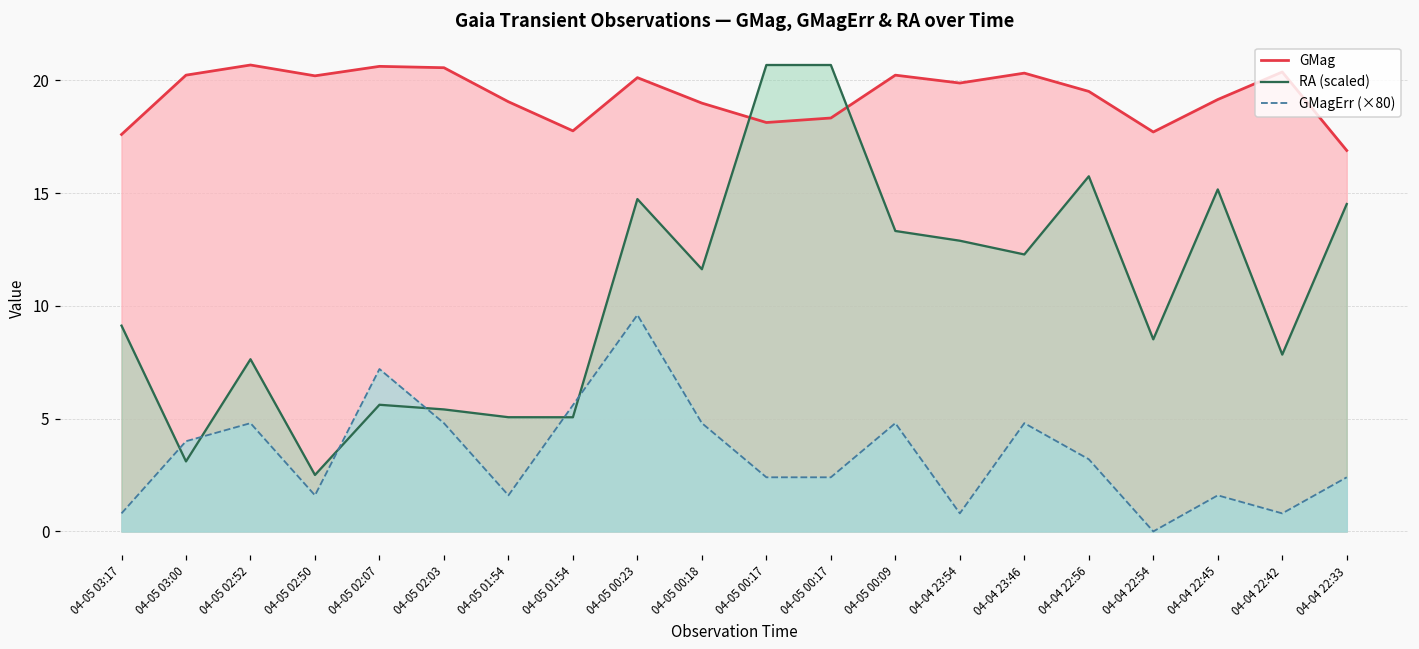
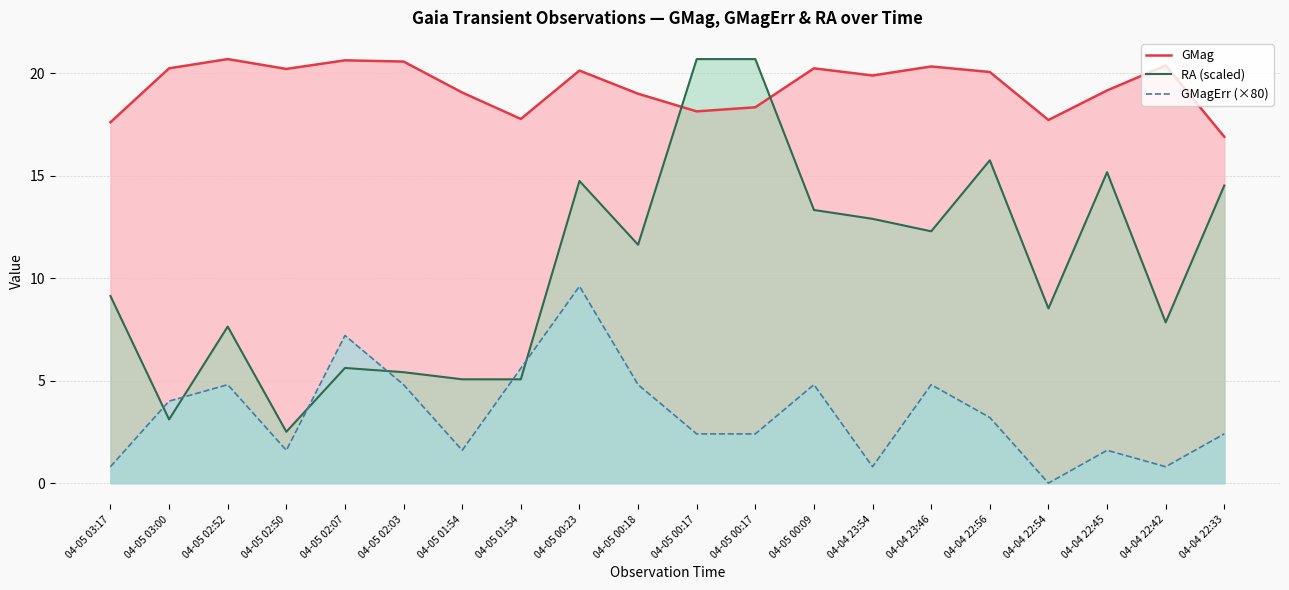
GMag, 04-04 22:56: 19.5 -> 20.1
